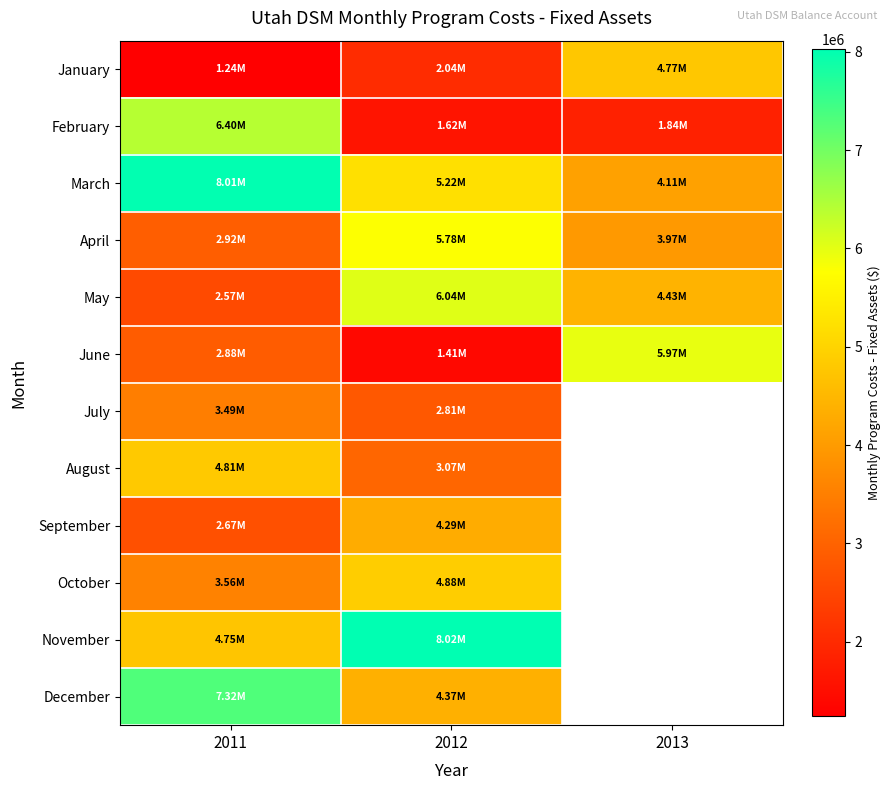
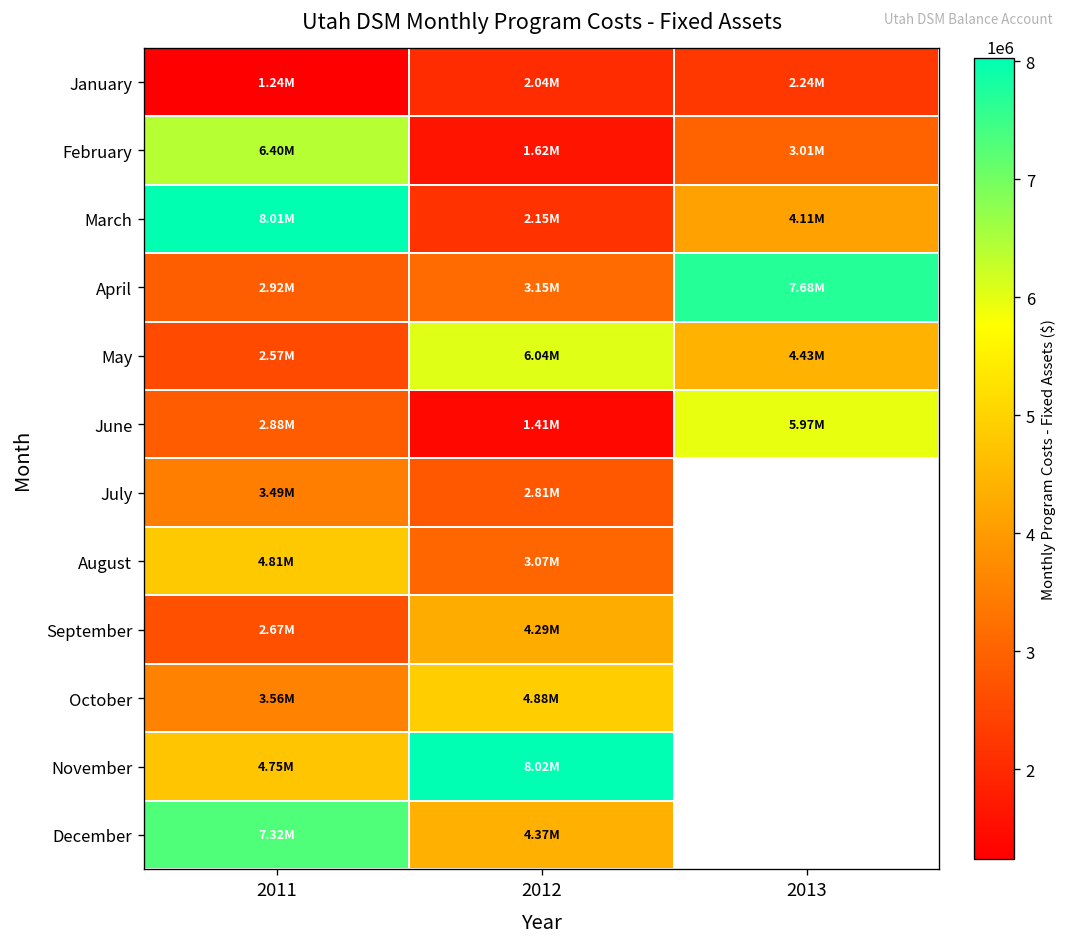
January, 2013: 4.77M -> 2.24M
February, 2013: 1.84M -> 3.01M
March, 2012: 5.22M -> 2.15M
April, 2012: 5.78M -> 3.15M
April, 2013: 3.97M -> 7.68M
